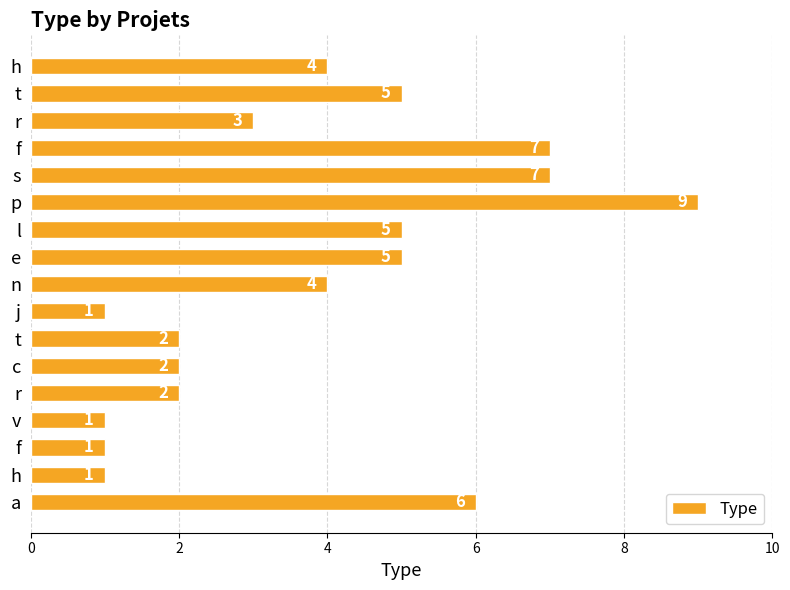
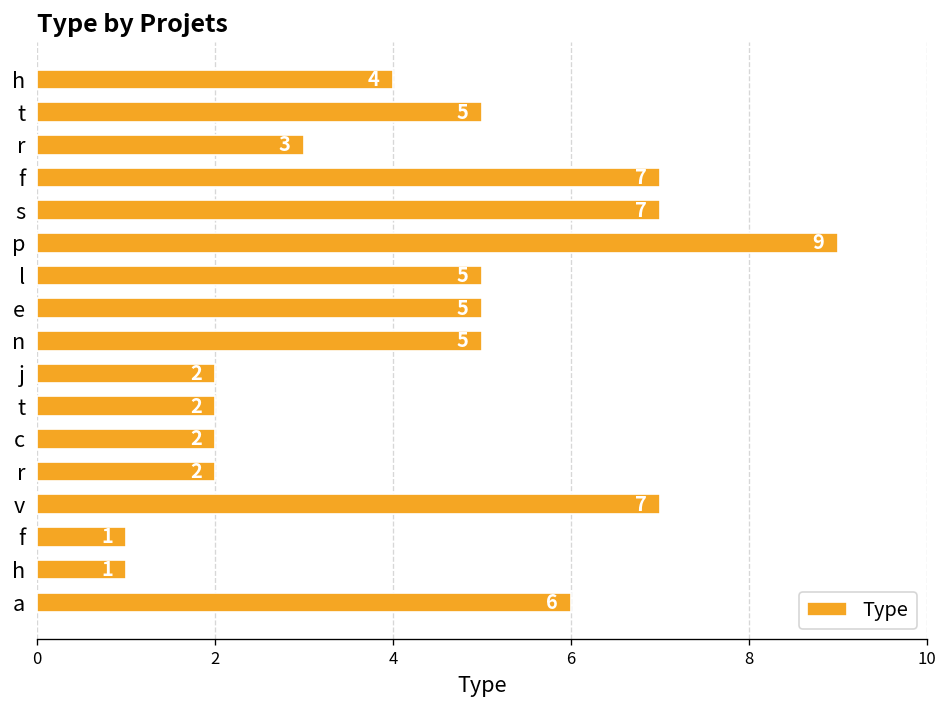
n: 4 -> 5
j: 1 -> 2
v: 1 -> 7
